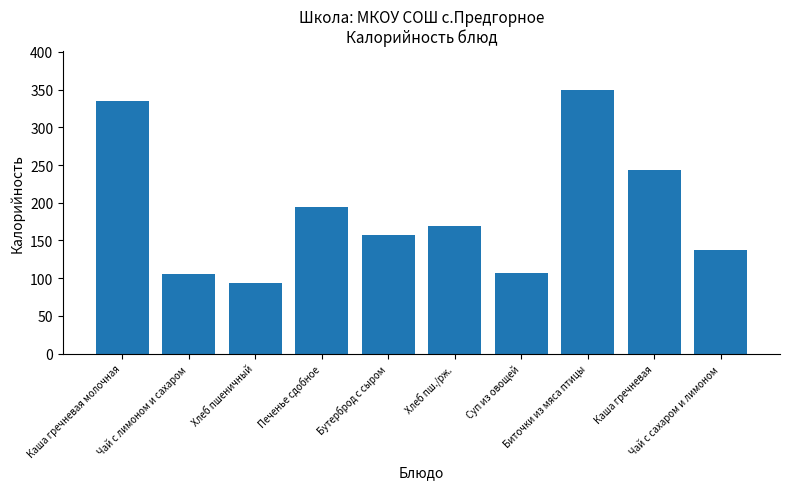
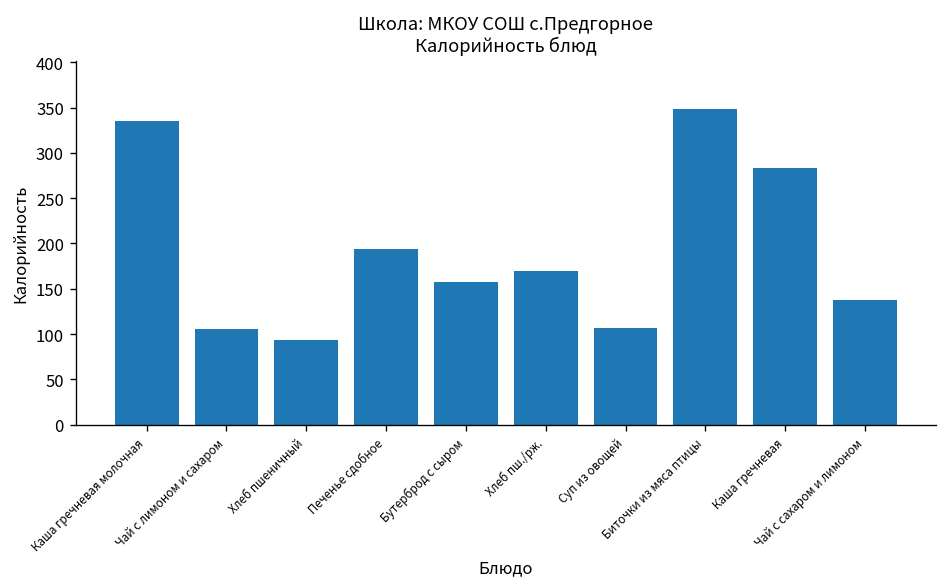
Каша гречневая: 240 -> 280
